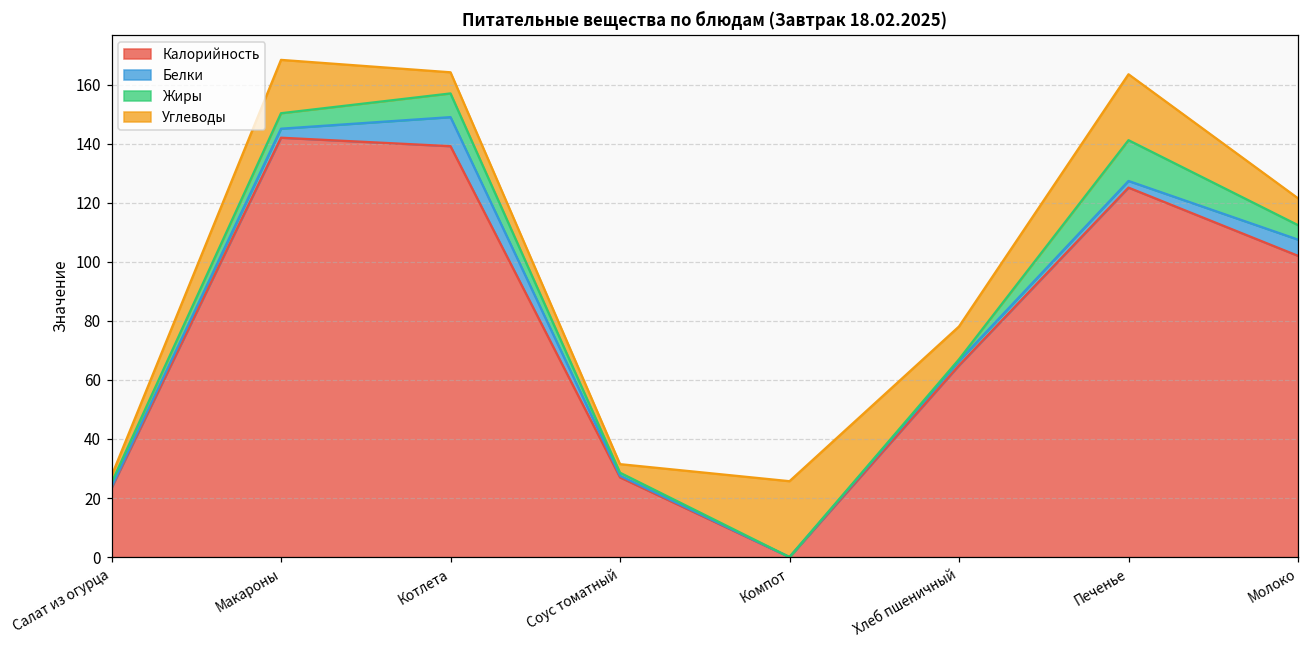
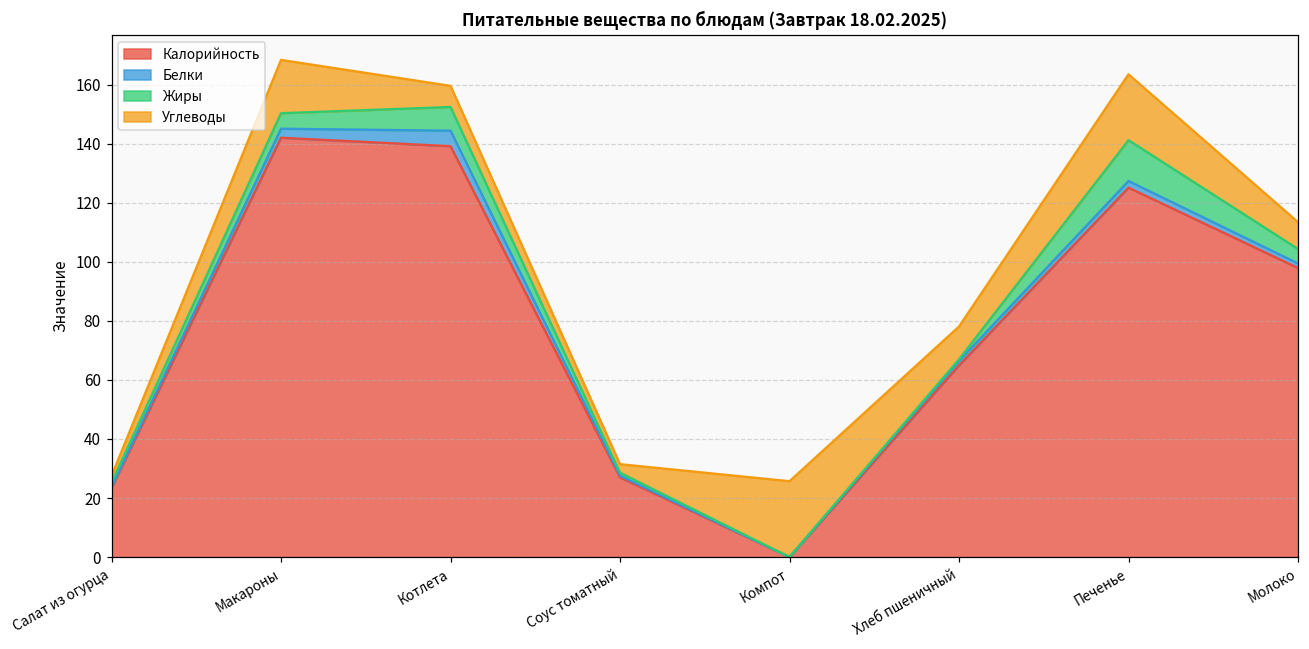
Белки, Котлета: 10 -> 5
Калорийность, Молоко: 102 -> 98
Белки, Молоко: 5 -> 2
